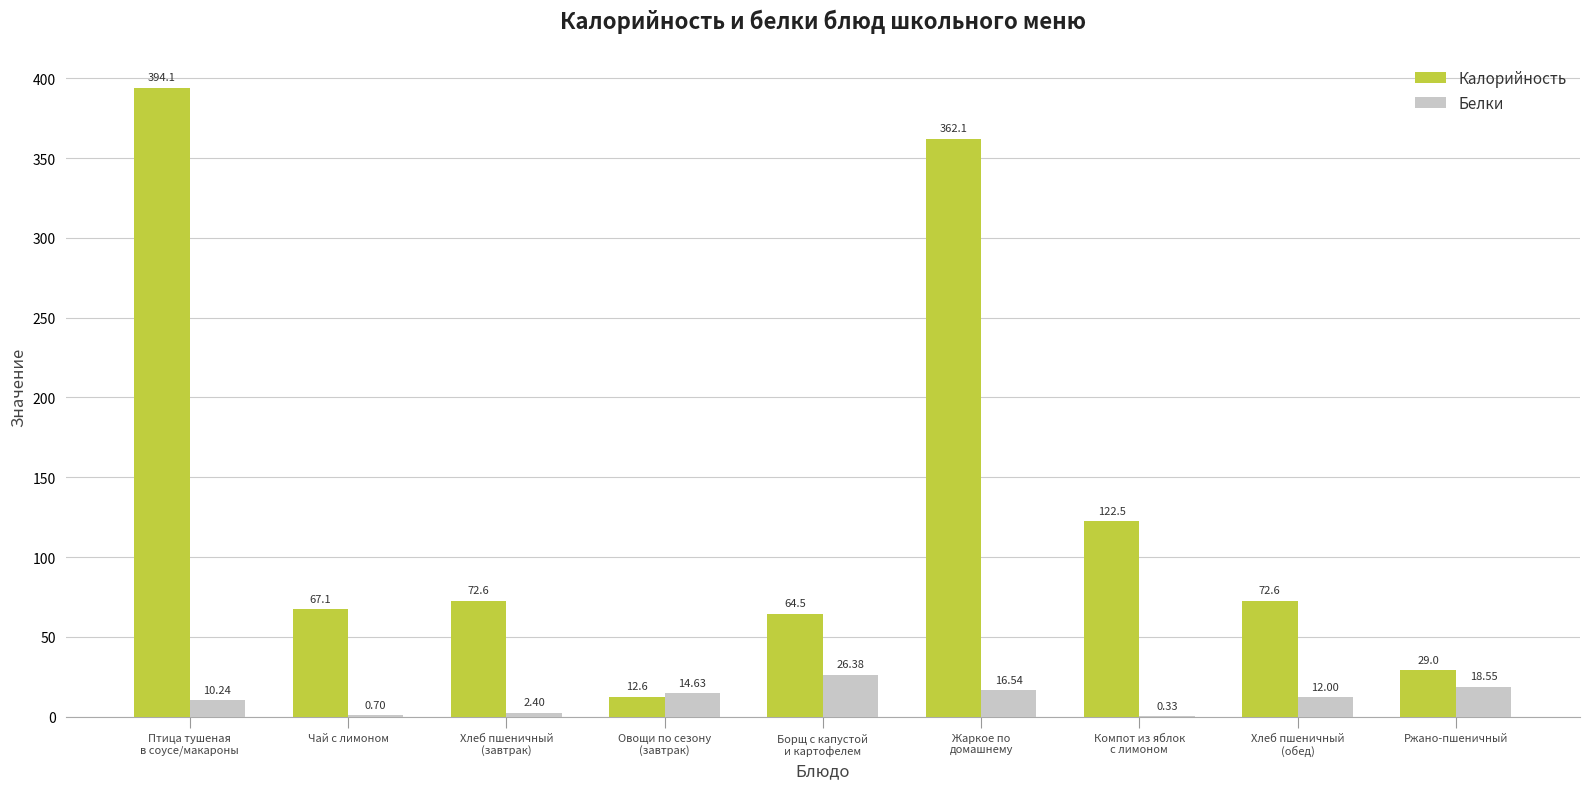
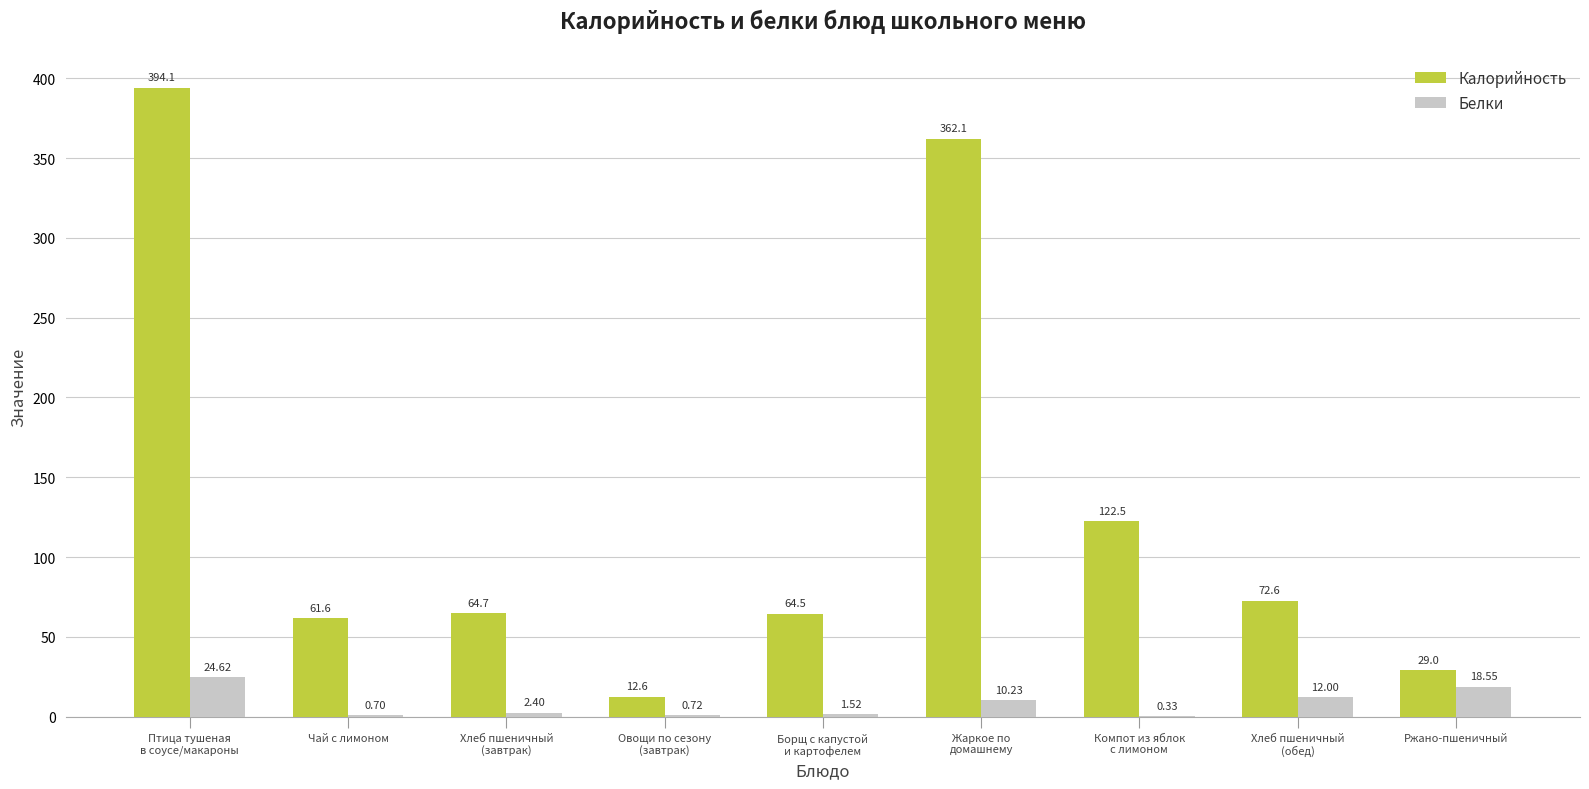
Белки, Птица тушеная в соусе/макароны: 10.24 -> 24.62
Калорийность, Чай с лимоном: 67.1 -> 61.6
Калорийность, Хлеб пшеничный (завтрак): 72.6 -> 64.7
Белки, Овощи по сезону (завтрак): 14.63 -> 0.72
Белки, Борщ с капустой и картофелем: 26.38 -> 1.52
Белки, Жаркое по домашнему: 16.54 -> 10.23
